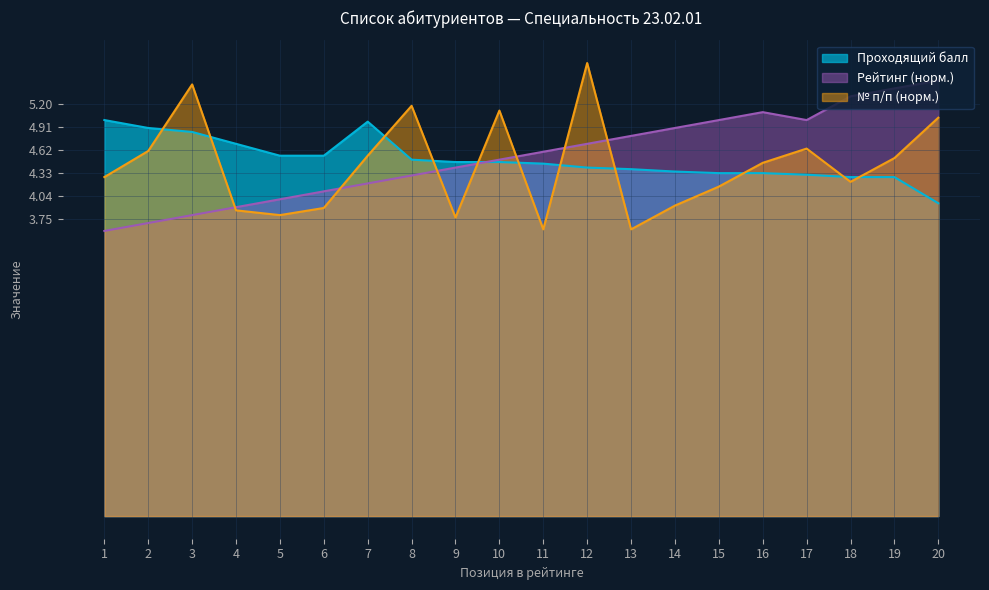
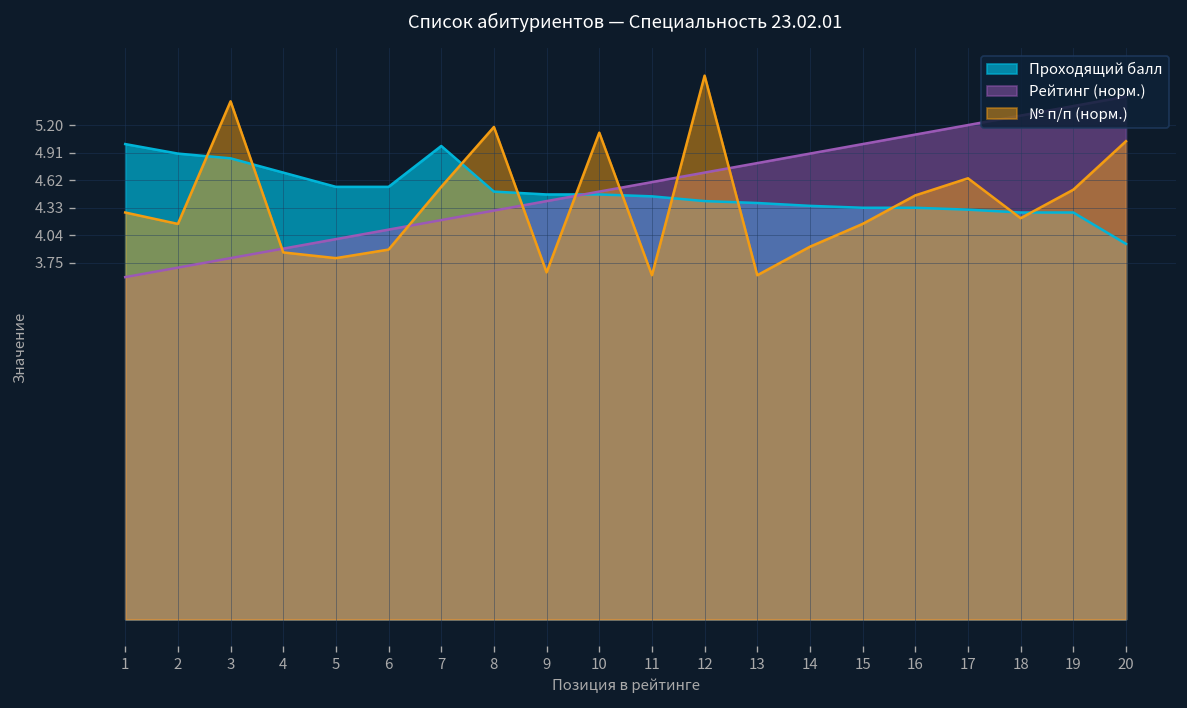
№ п/п (норм.), 2: 4.6 -> 4.2
№ п/п (норм.), 9: 3.8 -> 3.7
Рейтинг (норм.), 17: 5.0 -> 5.2
